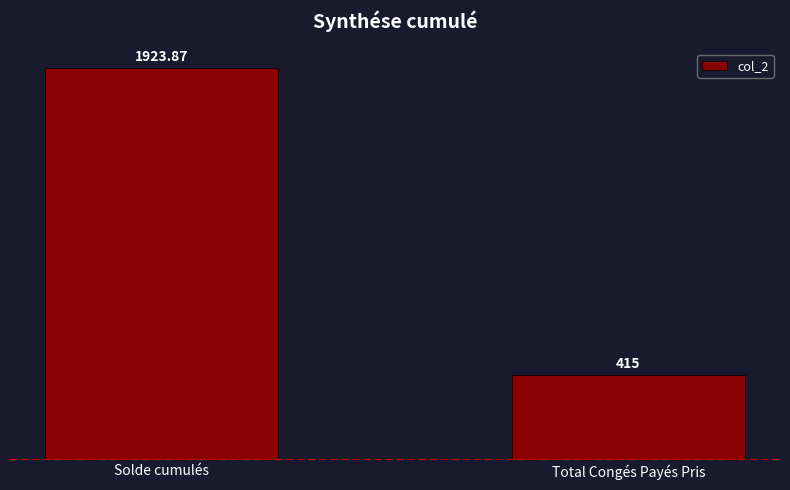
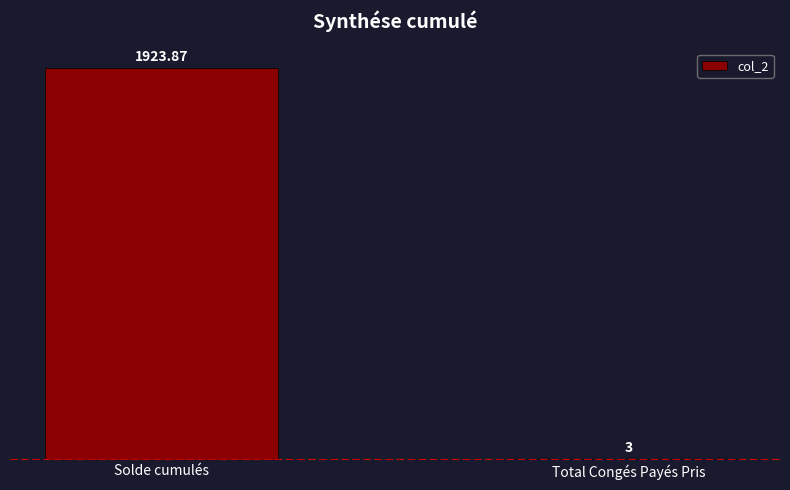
Total Congés Payés Pris: 415 -> 3
